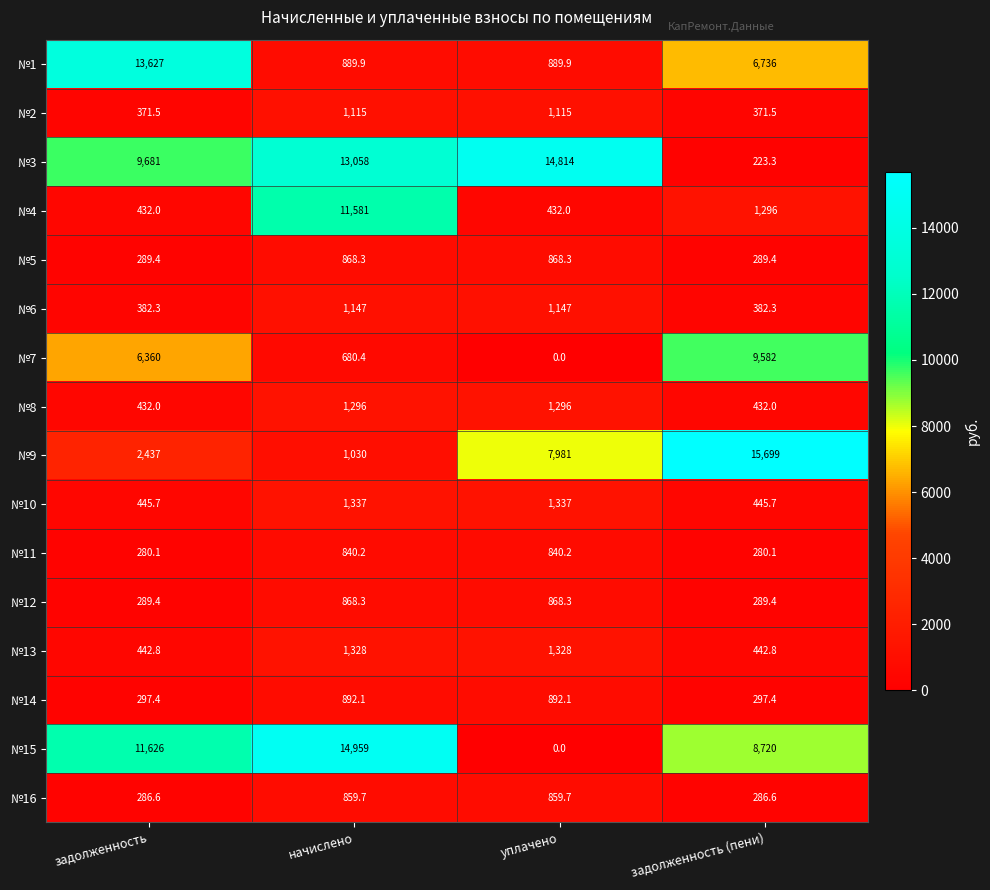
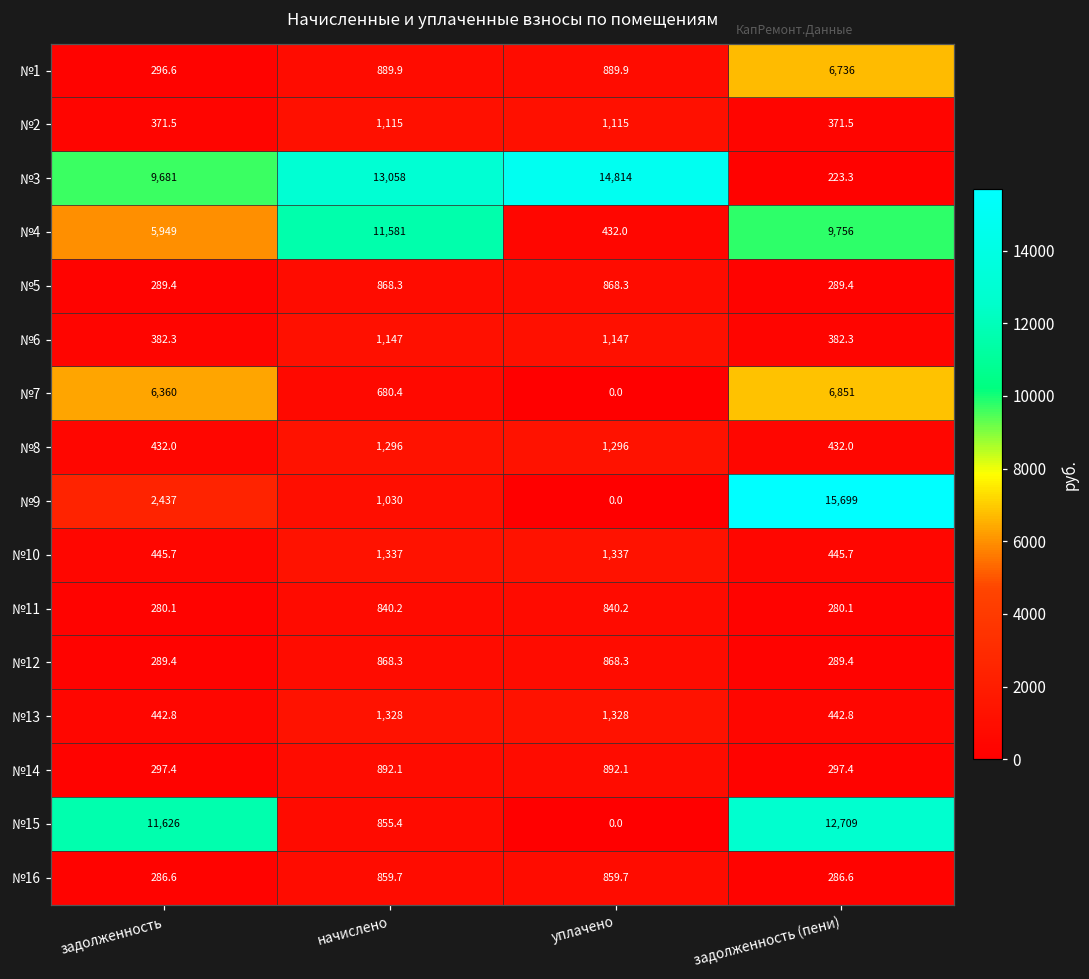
№1, задолженность: 13,627 -> 296.6
№4, задолженность: 432.0 -> 5,949
№4, задолженность (пени): 1,296 -> 9,756
№7, задолженность (пени): 9,582 -> 6,851
№9, уплачено: 7,981 -> 0.0
№15, начислено: 14,959 -> 855.4
№15, задолженность (пени): 8,720 -> 12,709
